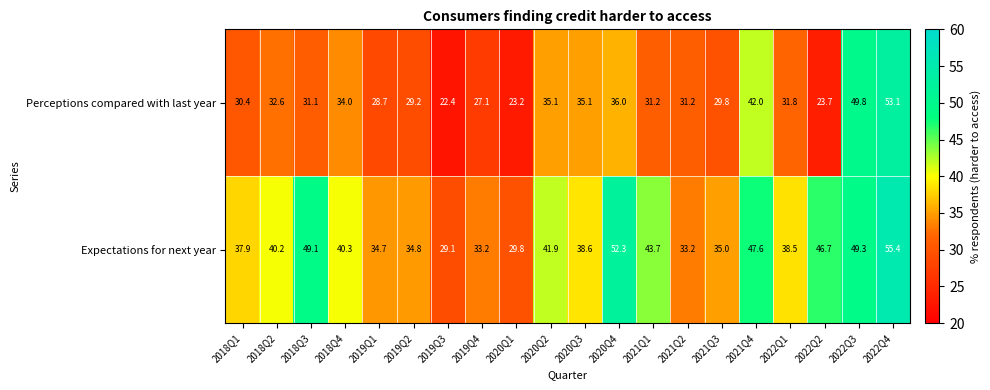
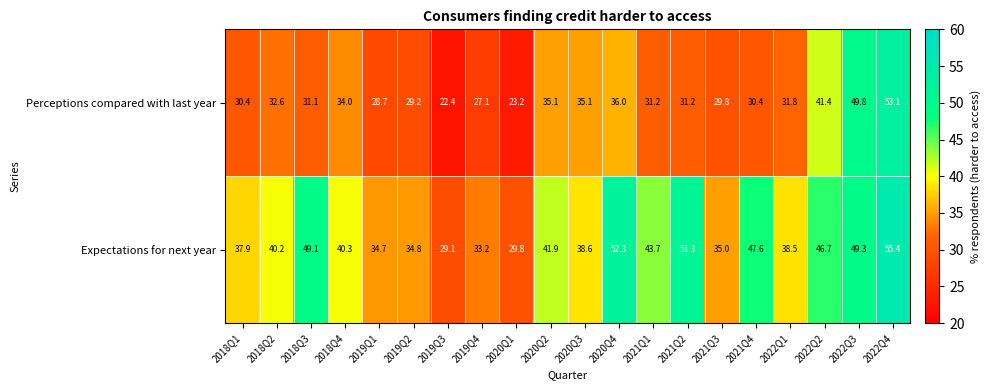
Perceptions compared with last year, 2021Q4: 42.0 -> 30.4
Perceptions compared with last year, 2022Q2: 23.7 -> 41.4
Expectations for next year, 2021Q2: 33.2 -> 51.3
